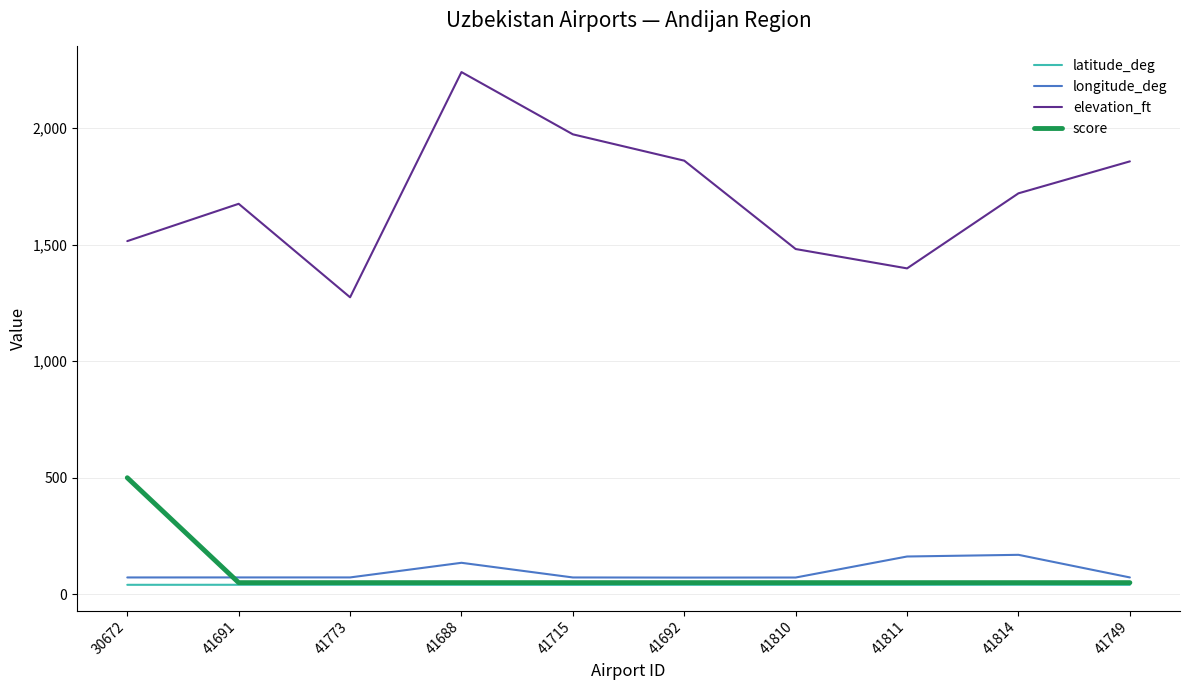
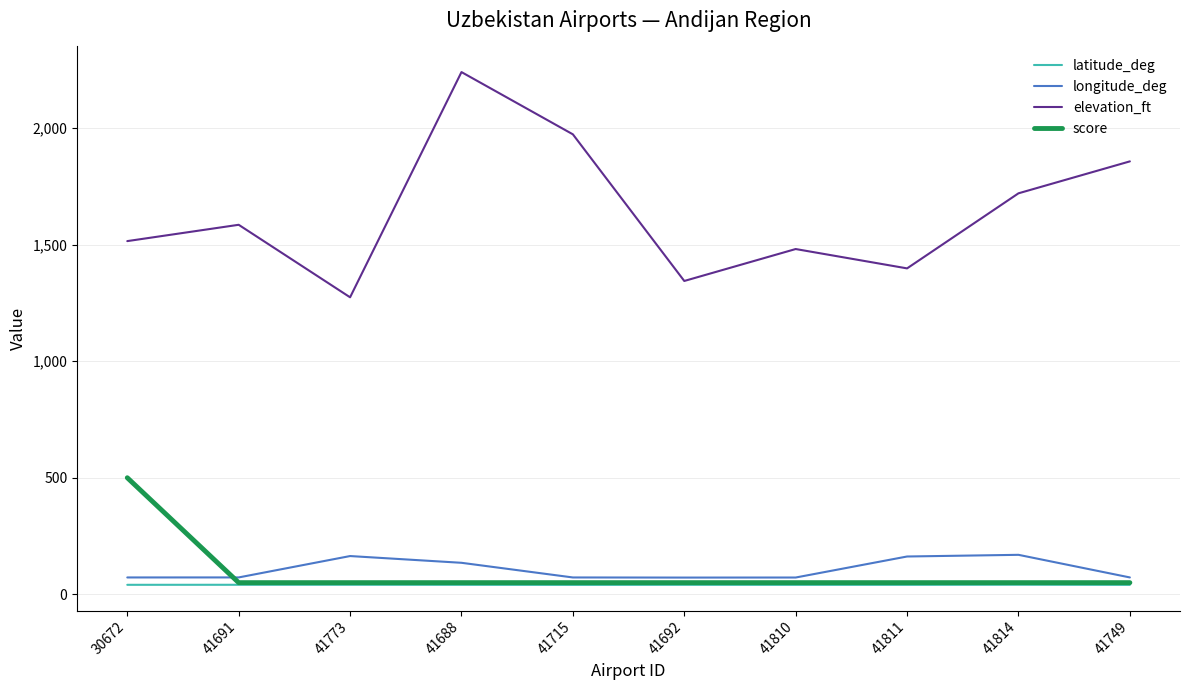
elevation_ft, 41691: 1,680 -> 1,590
longitude_deg, 41773: 70 -> 160
elevation_ft, 41692: 1,860 -> 1,340
